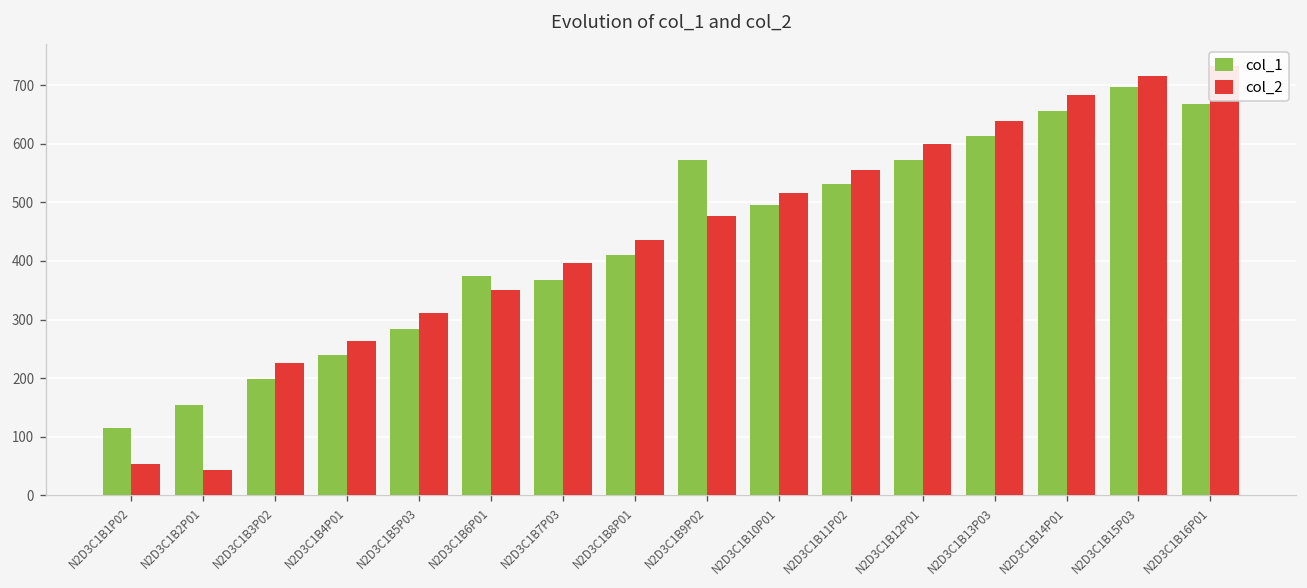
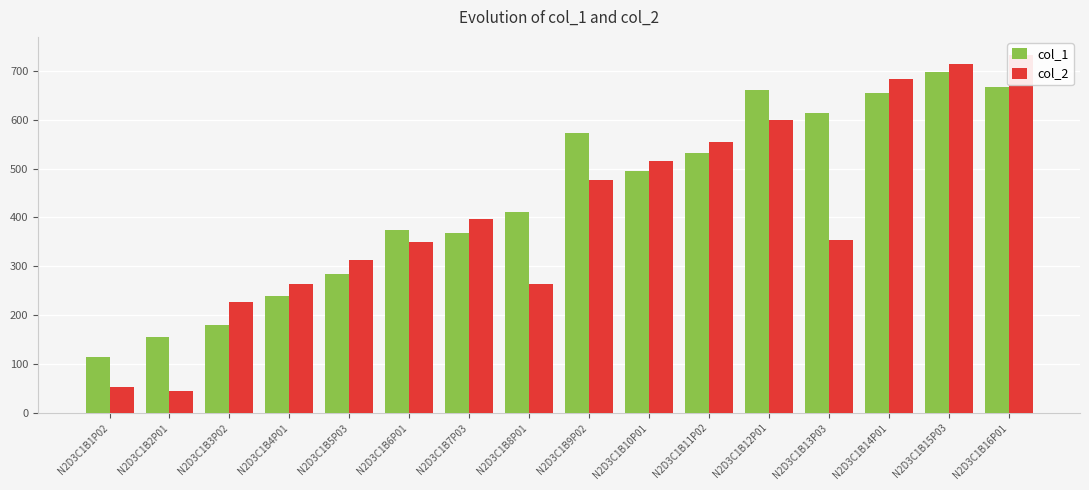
col_1, N2D3C1B3P02: 200 -> 180
col_2, N2D3C1B8P01: 440 -> 260
col_1, N2D3C1B12P01: 570 -> 660
col_2, N2D3C1B13P03: 640 -> 350
